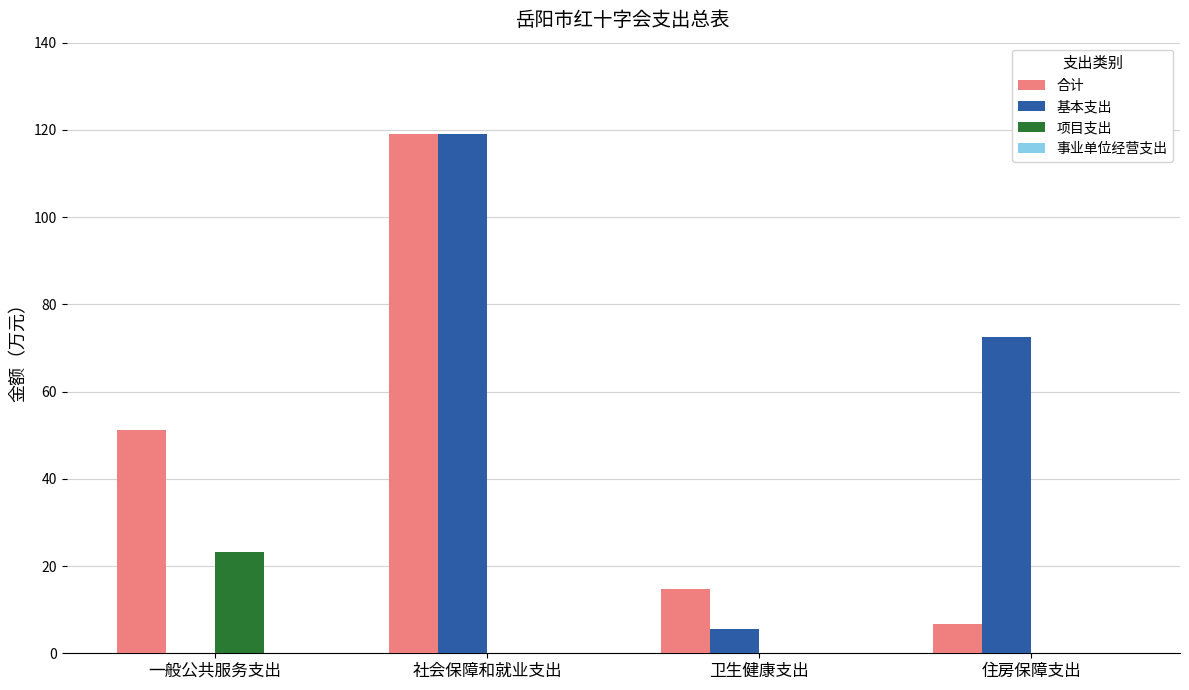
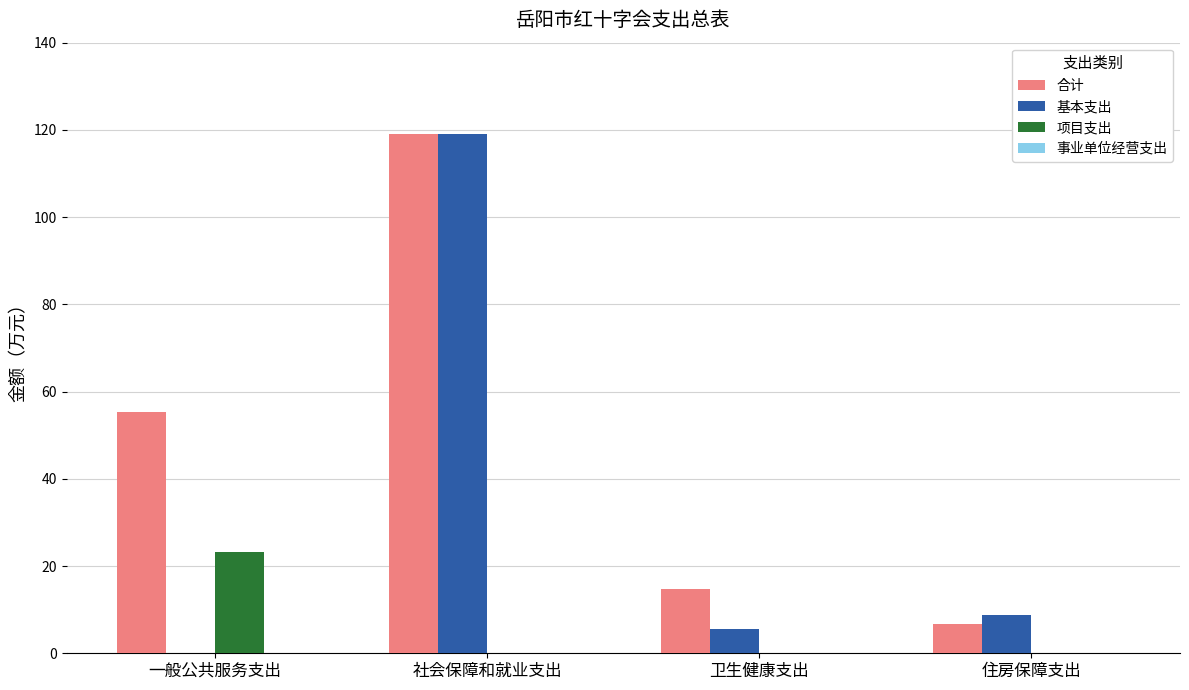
合计, 一般公共服务支出: 51 -> 55
基本支出, 住房保障支出: 72 -> 9
